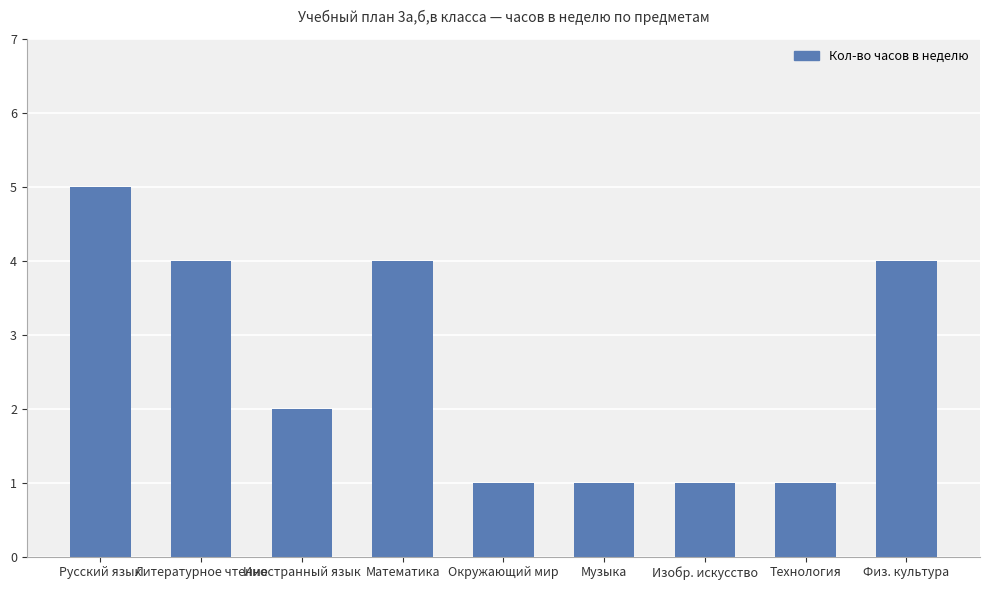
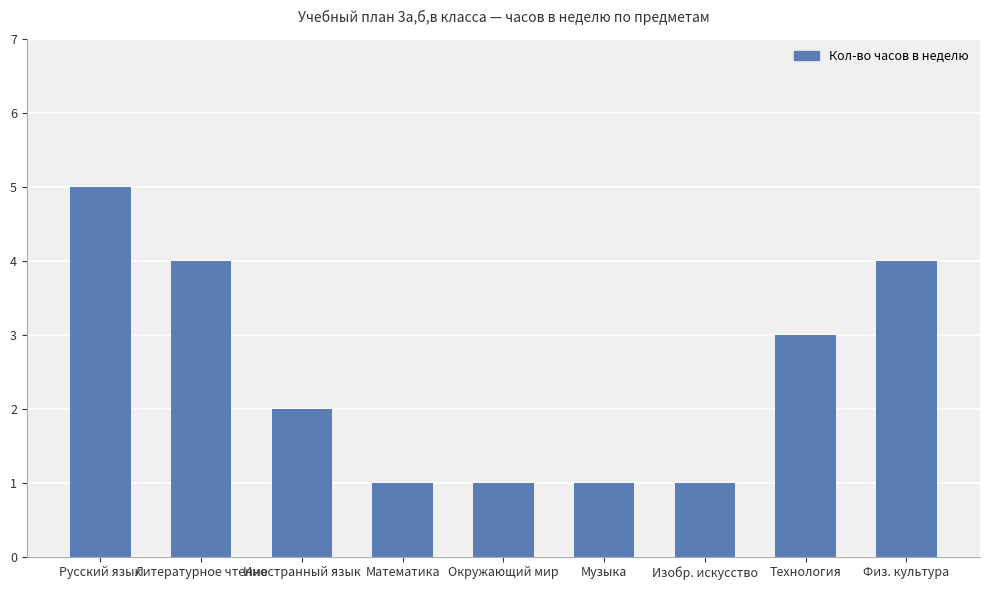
Математика: 4 -> 1
Технология: 1 -> 3
